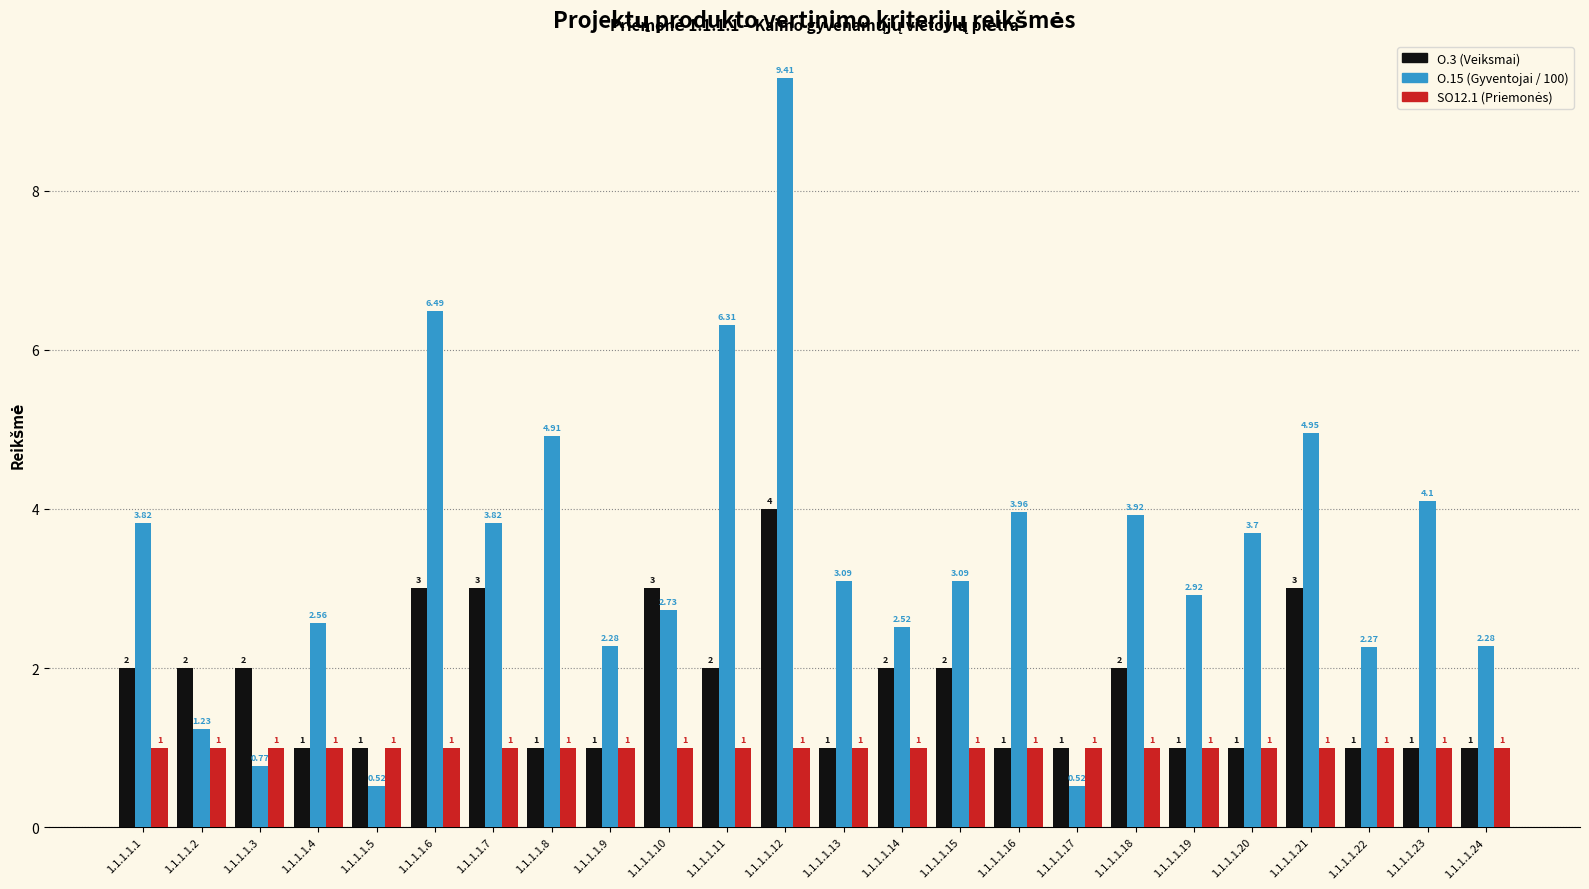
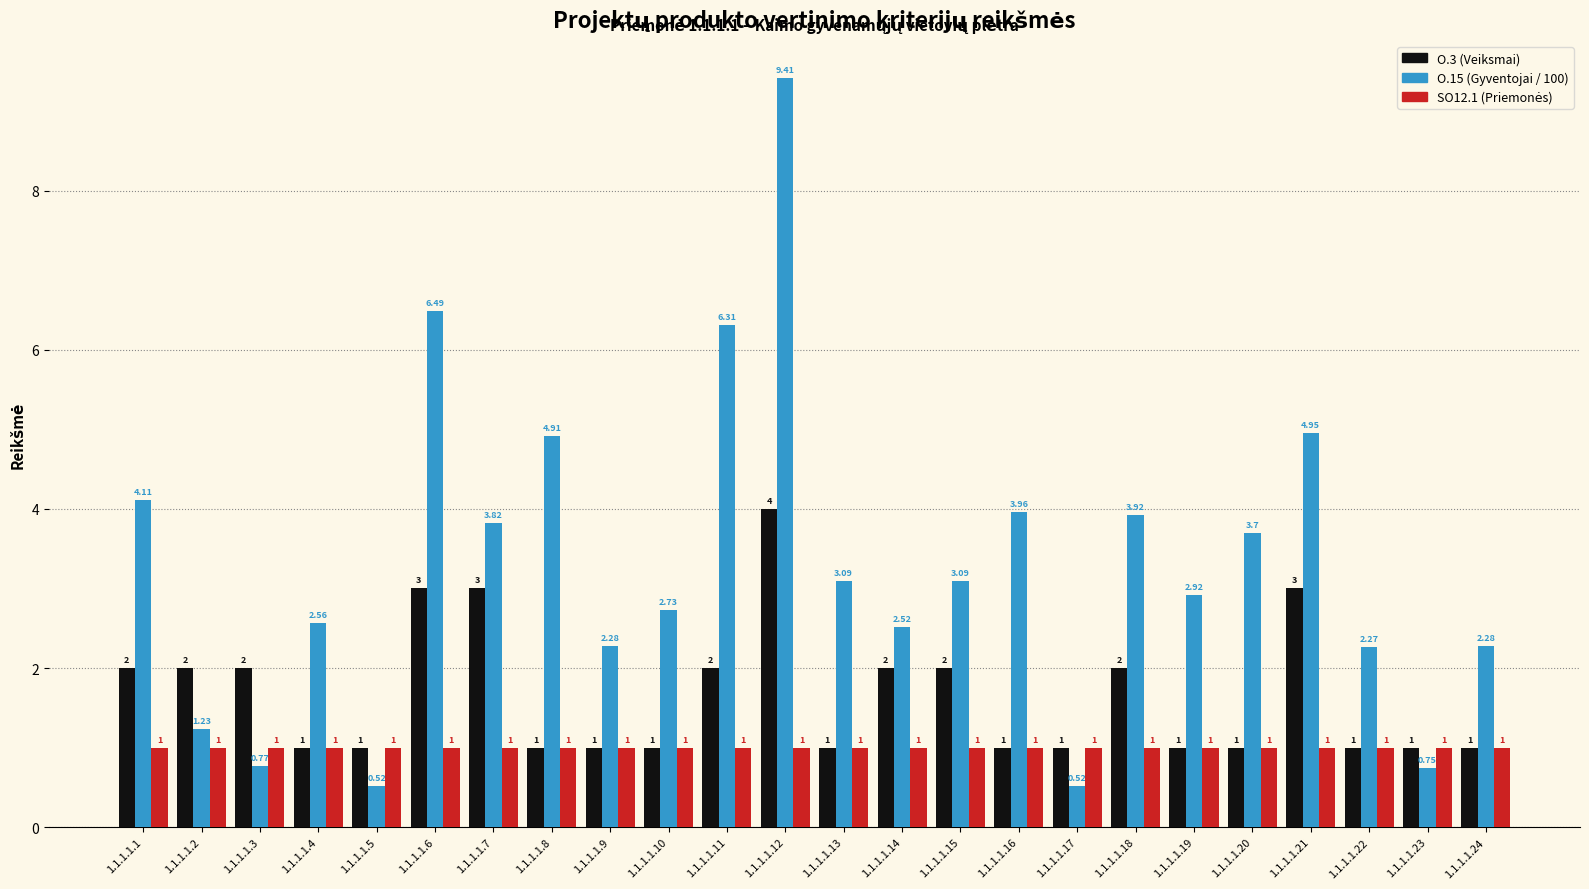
O.15 (Gyventojai / 100), 1.1.1.1.1: 3.82 -> 4.11
O.3 (Veiksmai), 1.1.1.1.10: 3 -> 1
O.15 (Gyventojai / 100), 1.1.1.1.23: 4.1 -> 0.75
